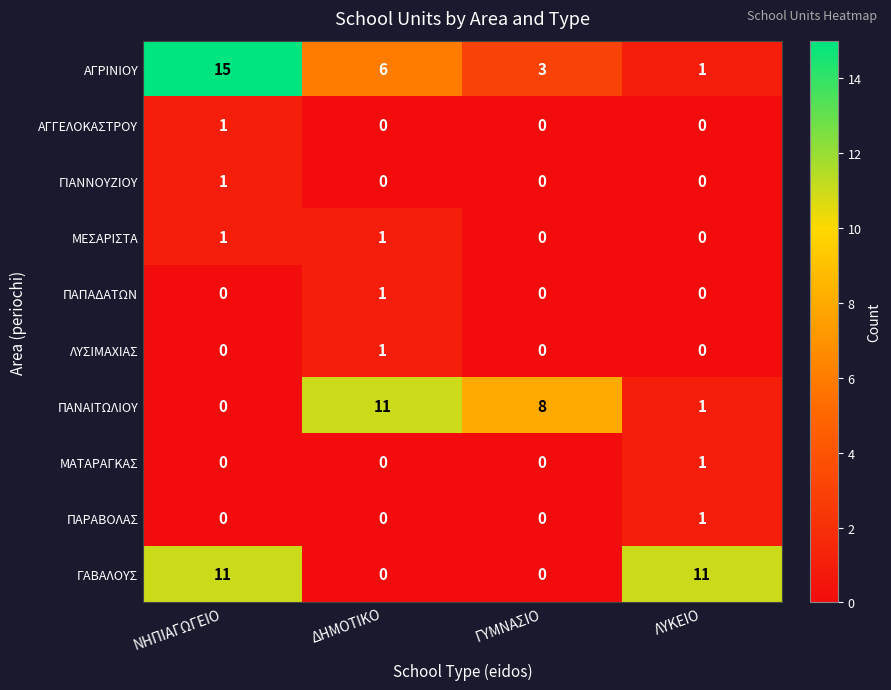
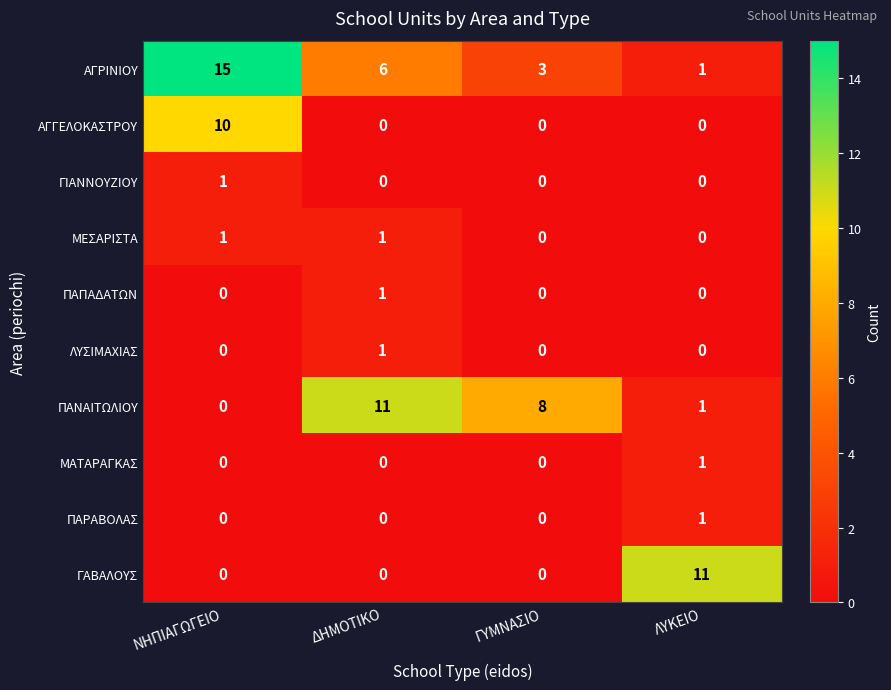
ΑΓΓΕΛΟΚΑΣΤΡΟΥ, ΝΗΠΙΑΓΩΓΕΙΟ: 1 -> 10
ΓΑΒΑΛΟΥΣ, ΝΗΠΙΑΓΩΓΕΙΟ: 11 -> 0
